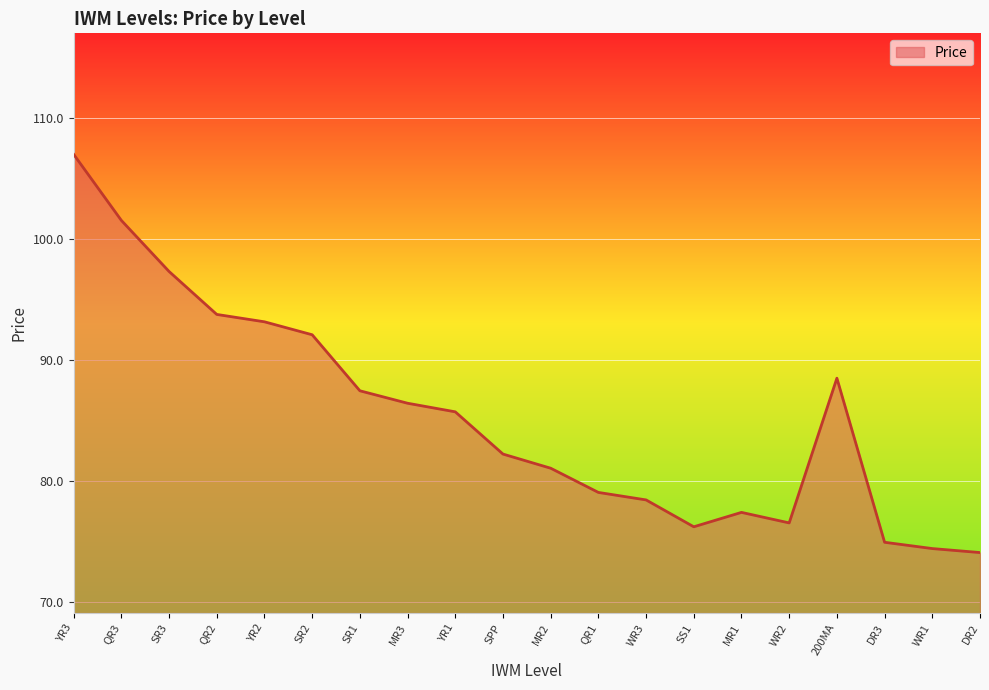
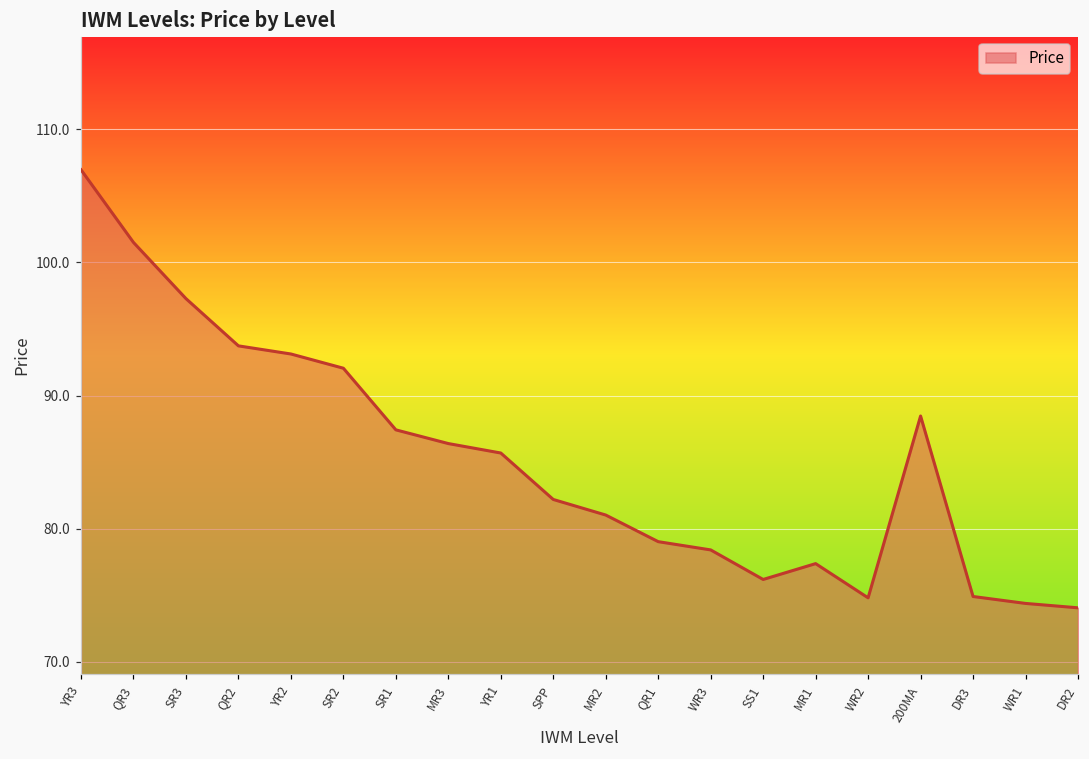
WR2: 76.5 -> 74.8
